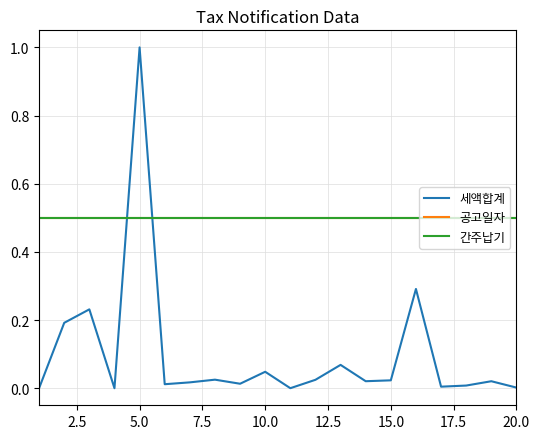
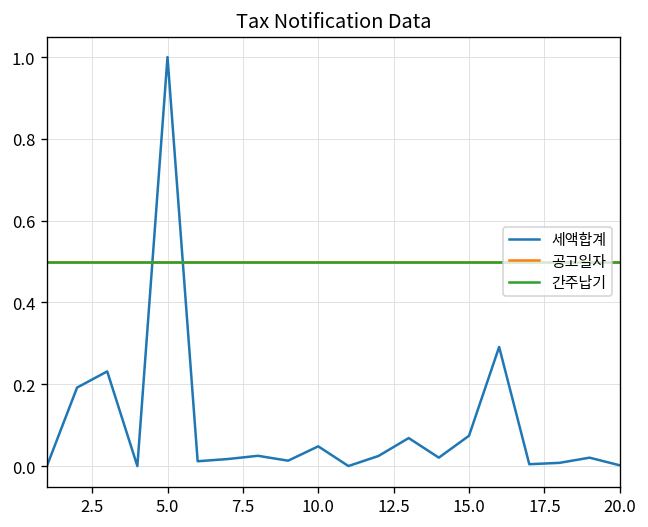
세액합계, 15.0: 0.02 -> 0.07
